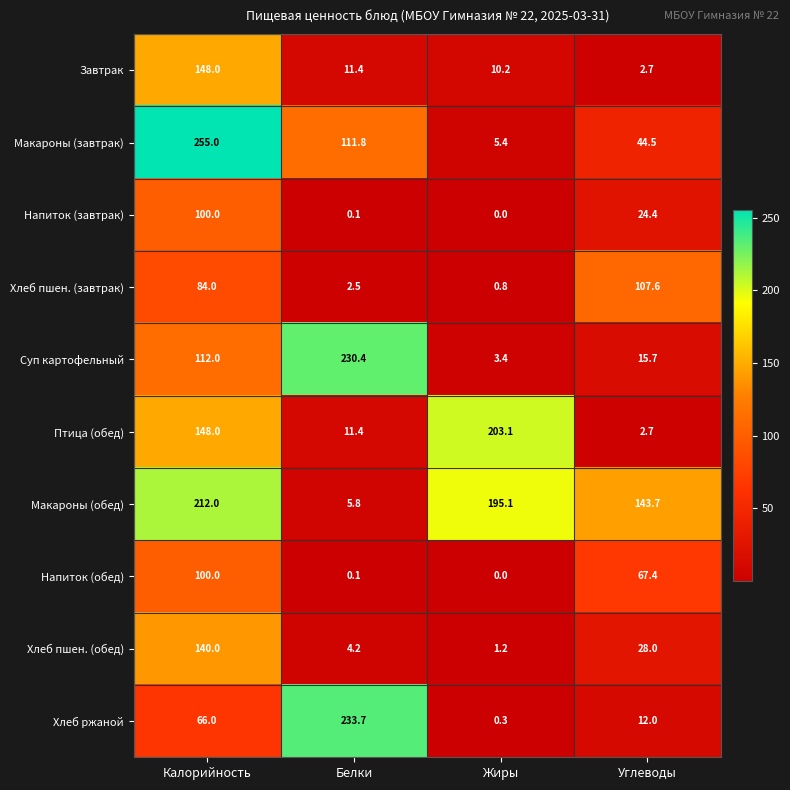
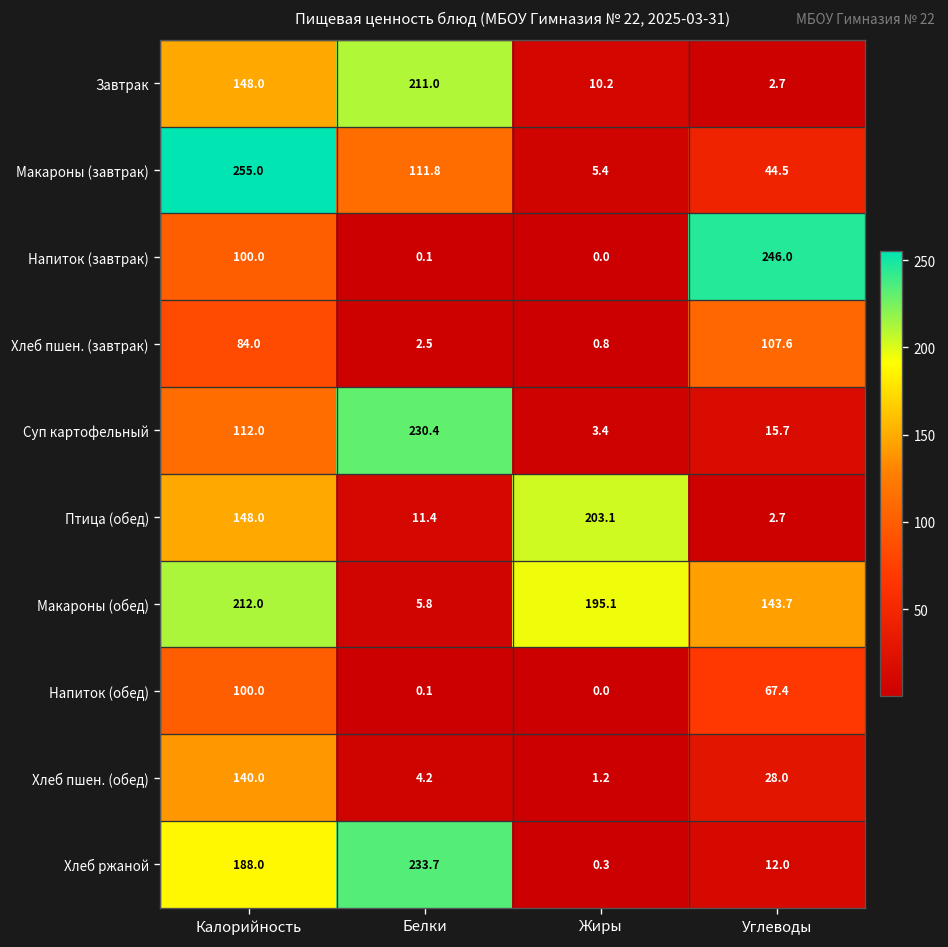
Завтрак, Белки: 11.4 -> 211.0
Напиток (завтрак), Углеводы: 24.4 -> 246.0
Хлеб ржаной, Калорийность: 66.0 -> 188.0
